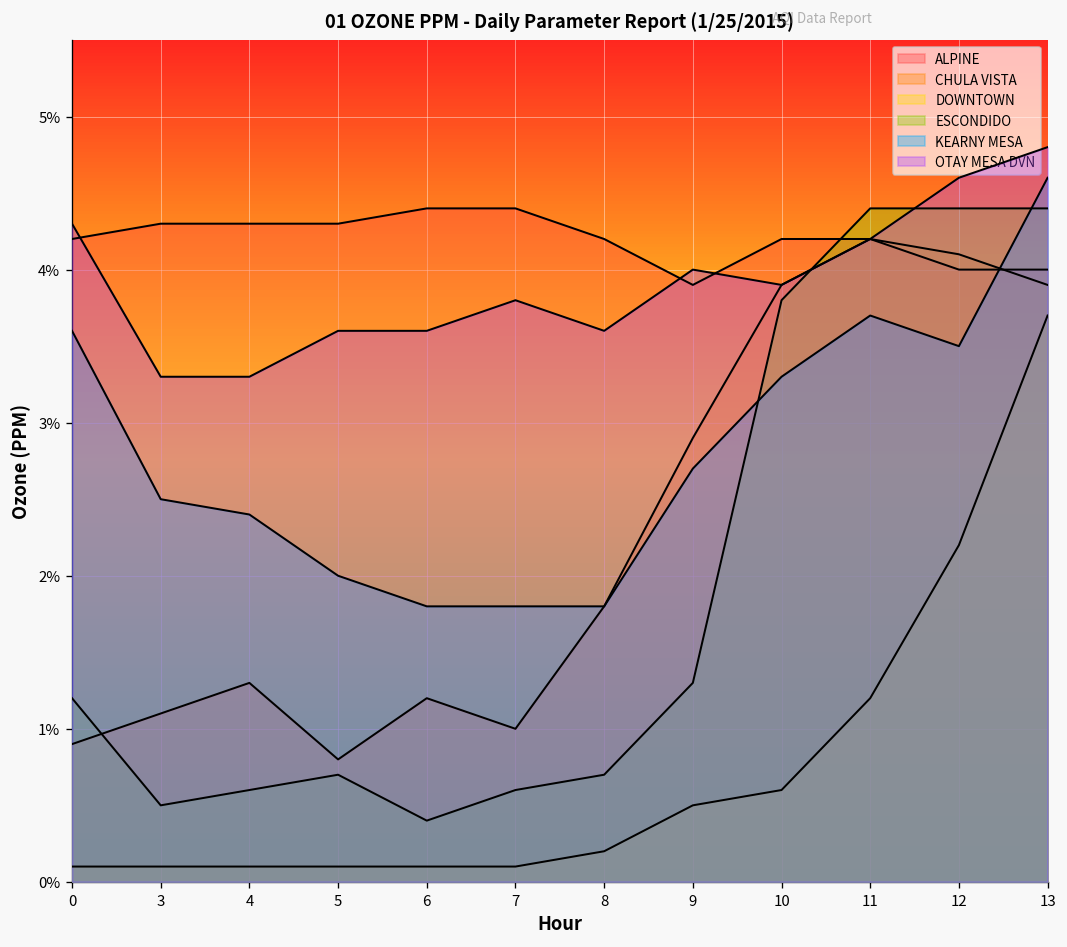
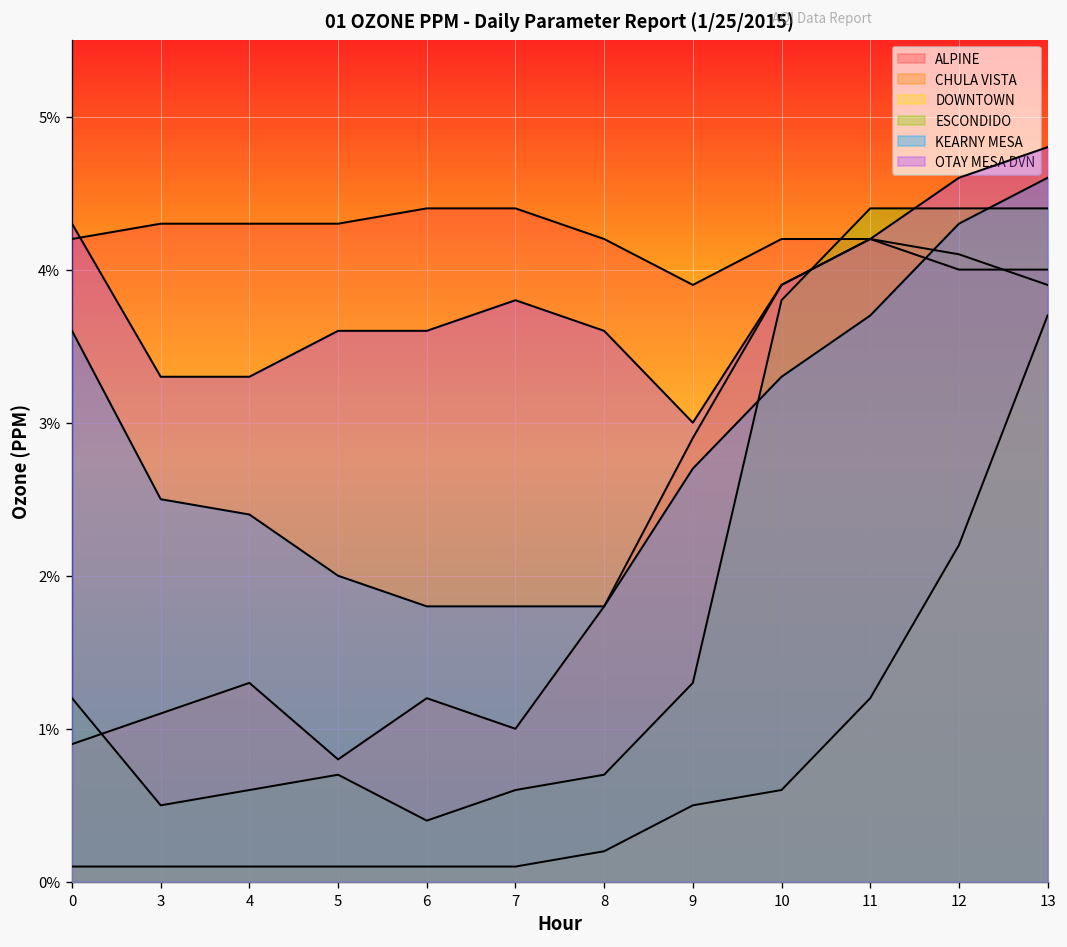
OTAY MESA DVN, 9: 4.00% -> 3.00%
KEARNY MESA, 12: 3.50% -> 4.30%
